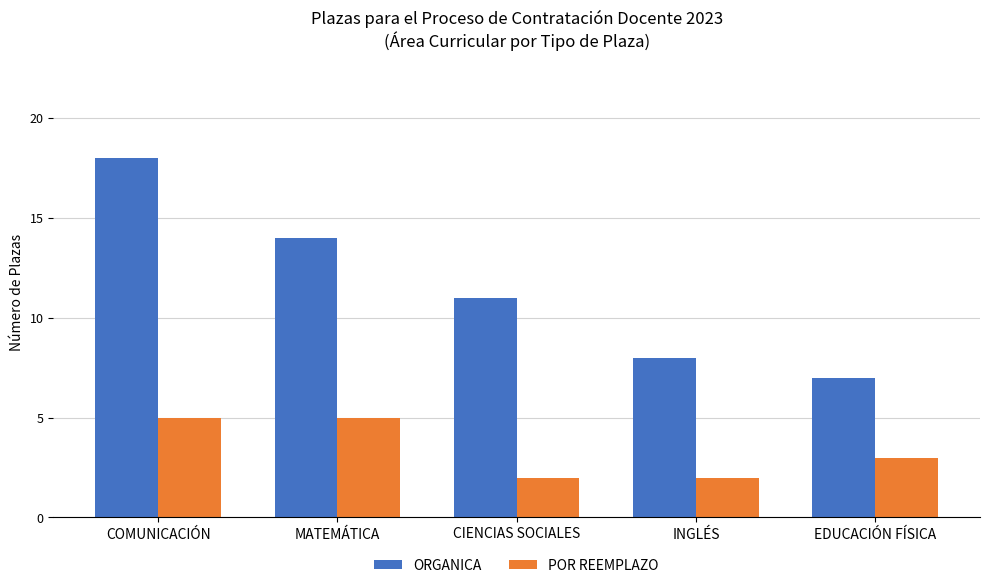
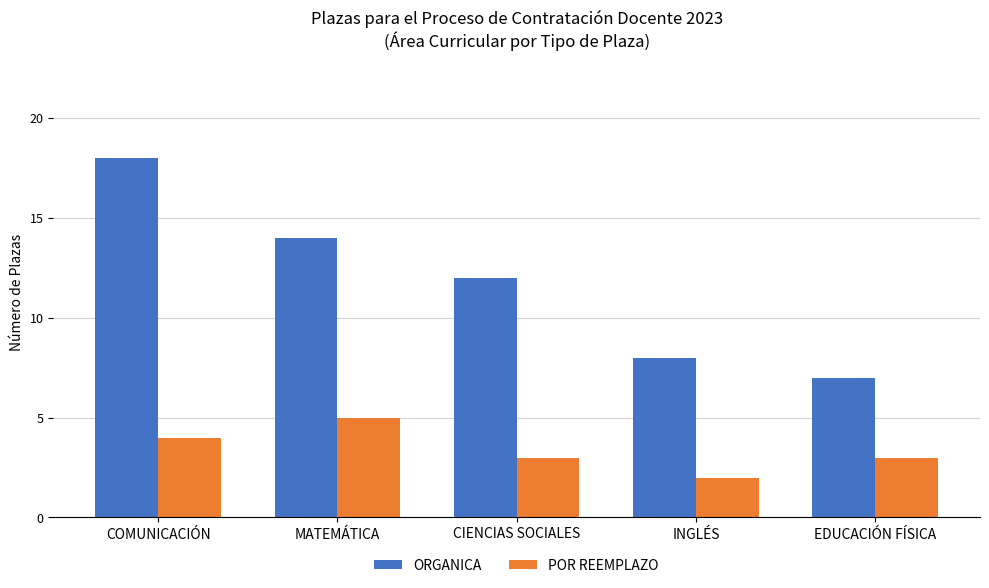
POR REEMPLAZO, COMUNICACIÓN: 5 -> 4
ORGANICA, CIENCIAS SOCIALES: 11 -> 12
POR REEMPLAZO, CIENCIAS SOCIALES: 2 -> 3
